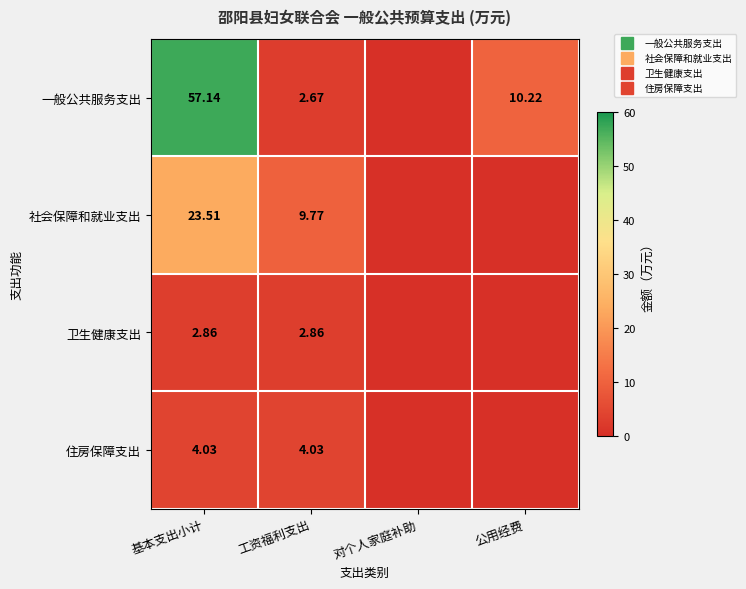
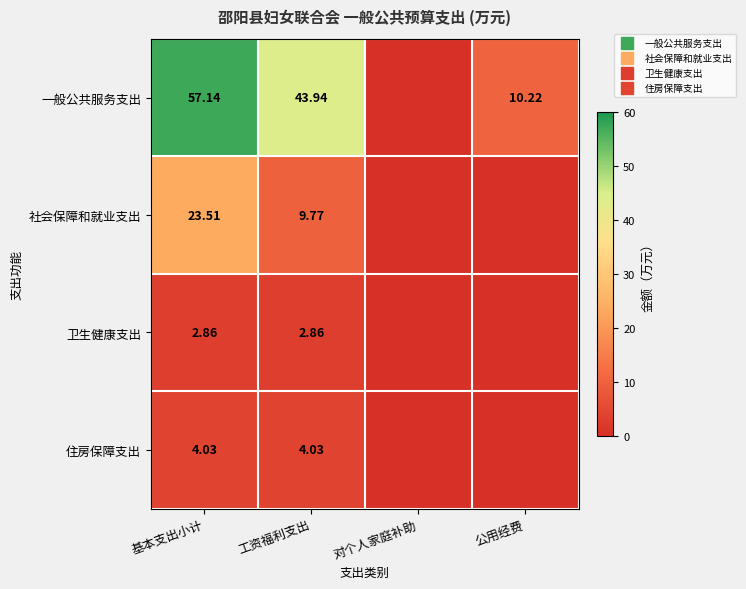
一般公共服务支出, 工资福利支出: 2.67 -> 43.94
